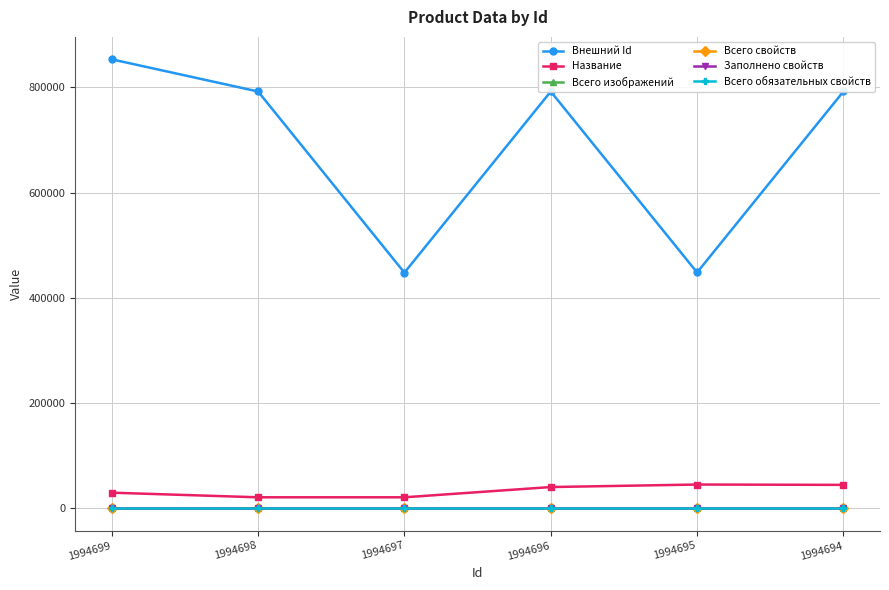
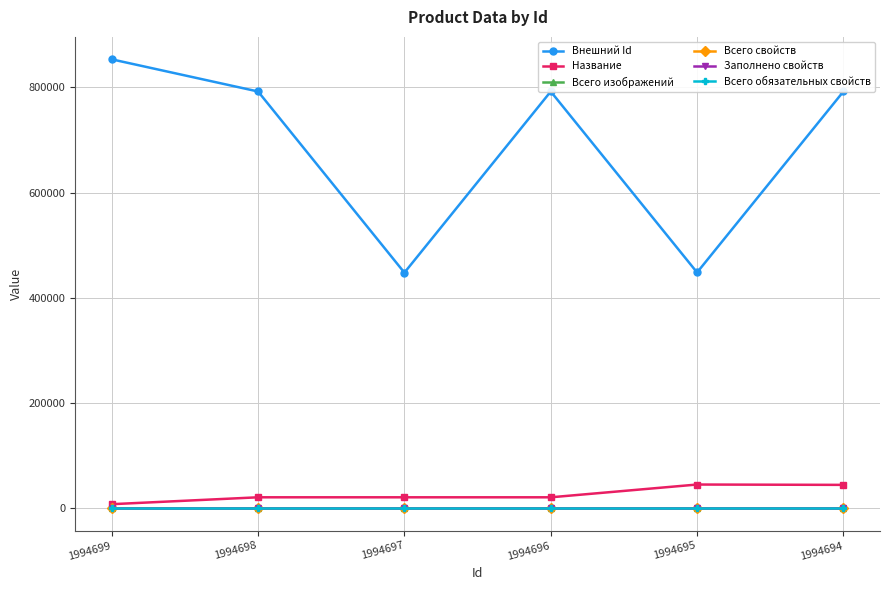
Название, 1994699: 30000 -> 10000
Название, 1994696: 40000 -> 20000
